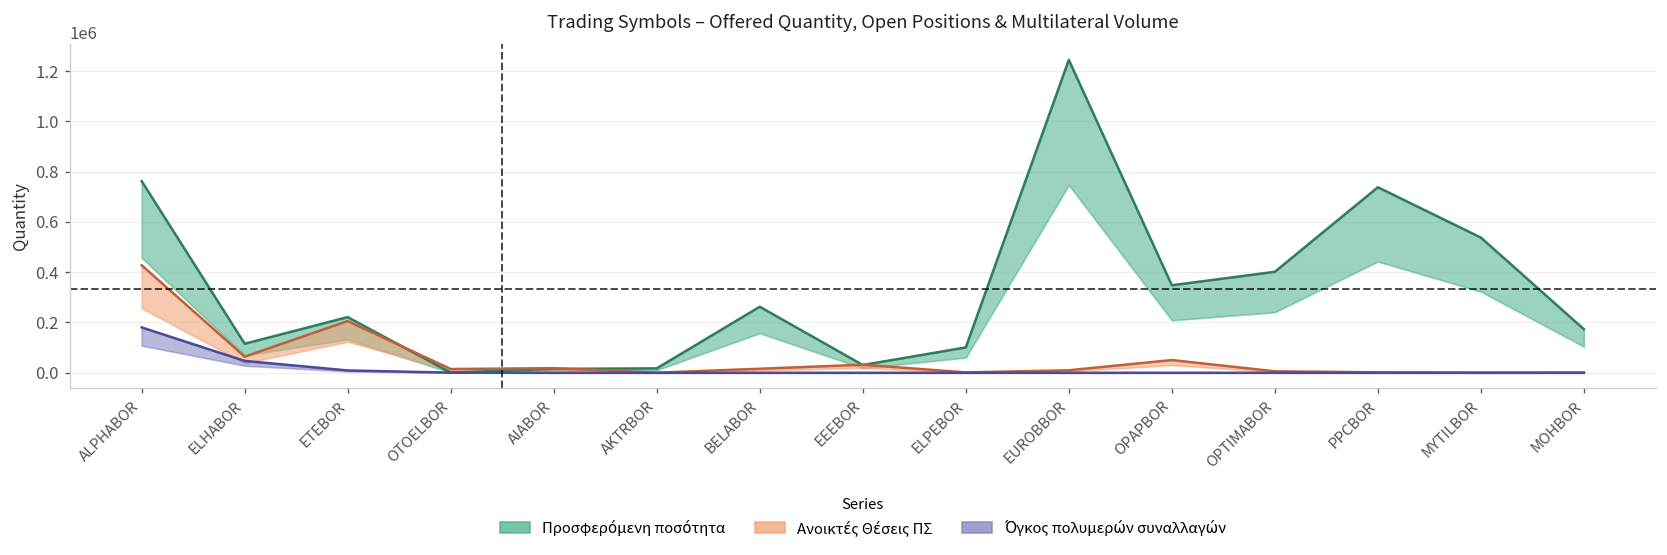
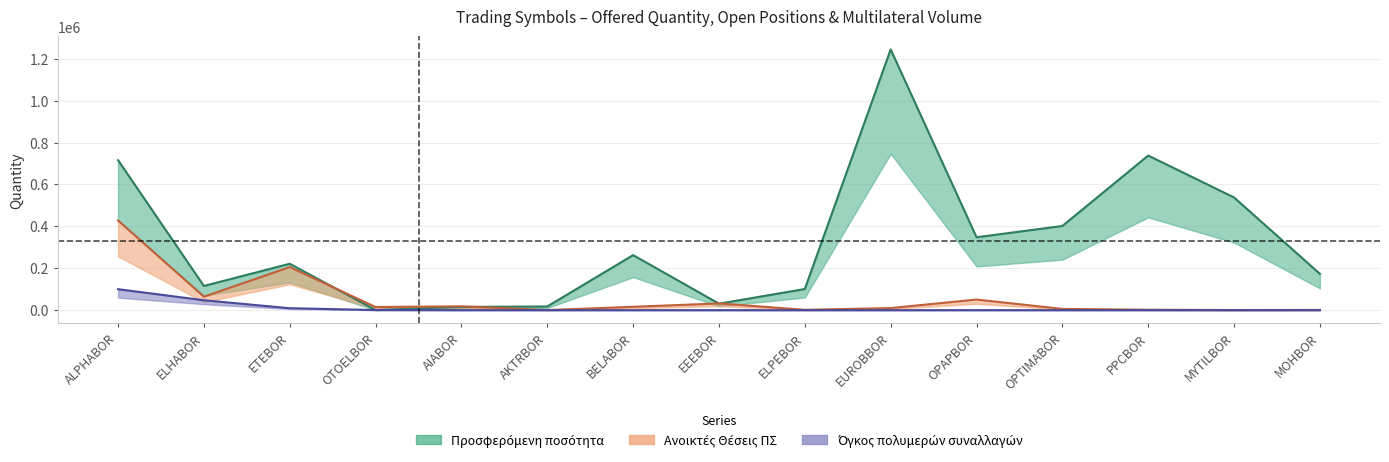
Προσφερόμενη ποσότητα, ALPHABOR: 760000 -> 720000
Όγκος πολυμερών συναλλαγών, ALPHABOR: 180000 -> 100000
